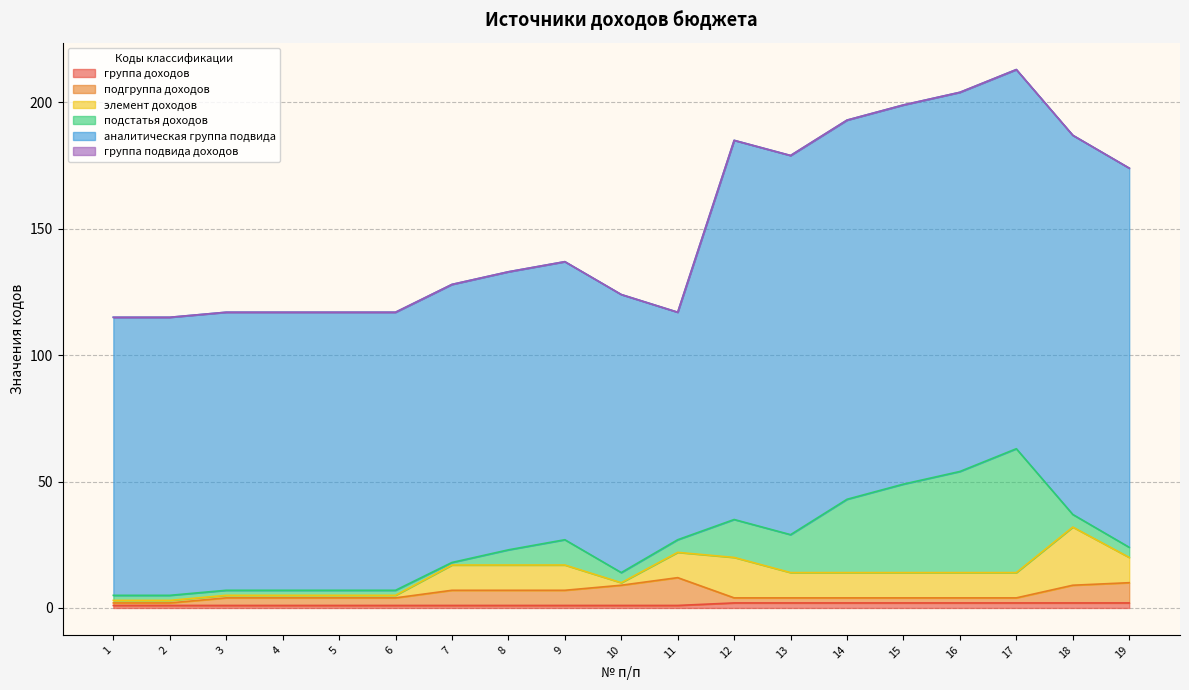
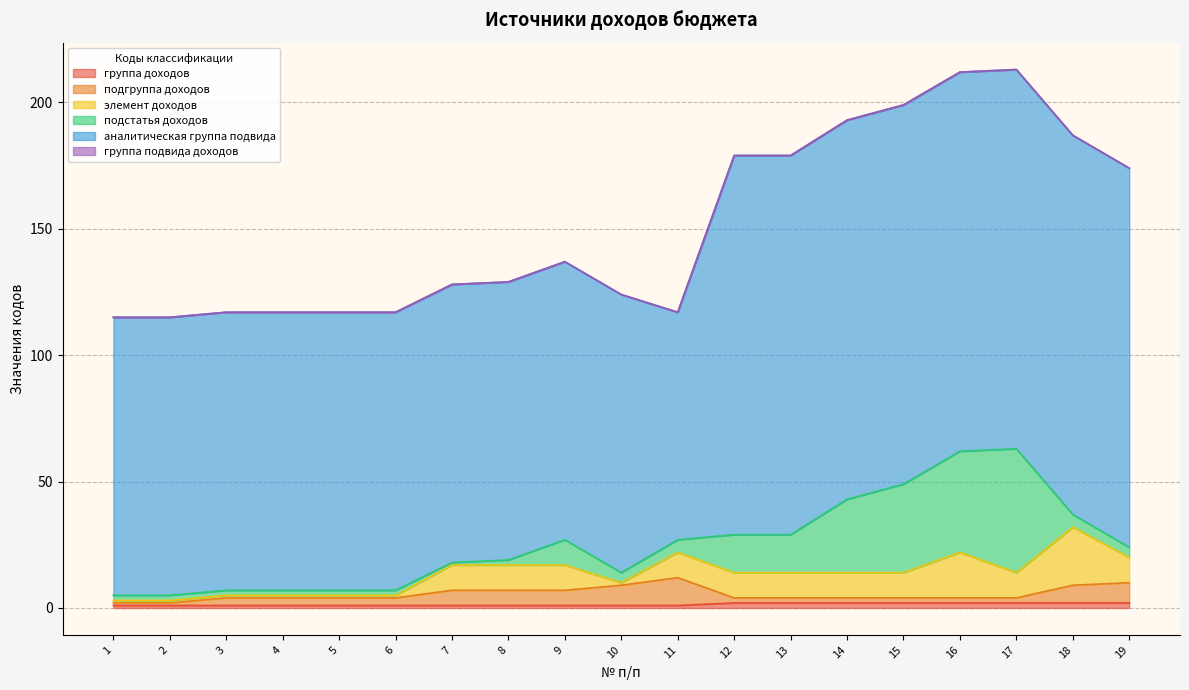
подстатья доходов, 8: 6 -> 2
элемент доходов, 12: 16 -> 10
элемент доходов, 16: 10 -> 18
